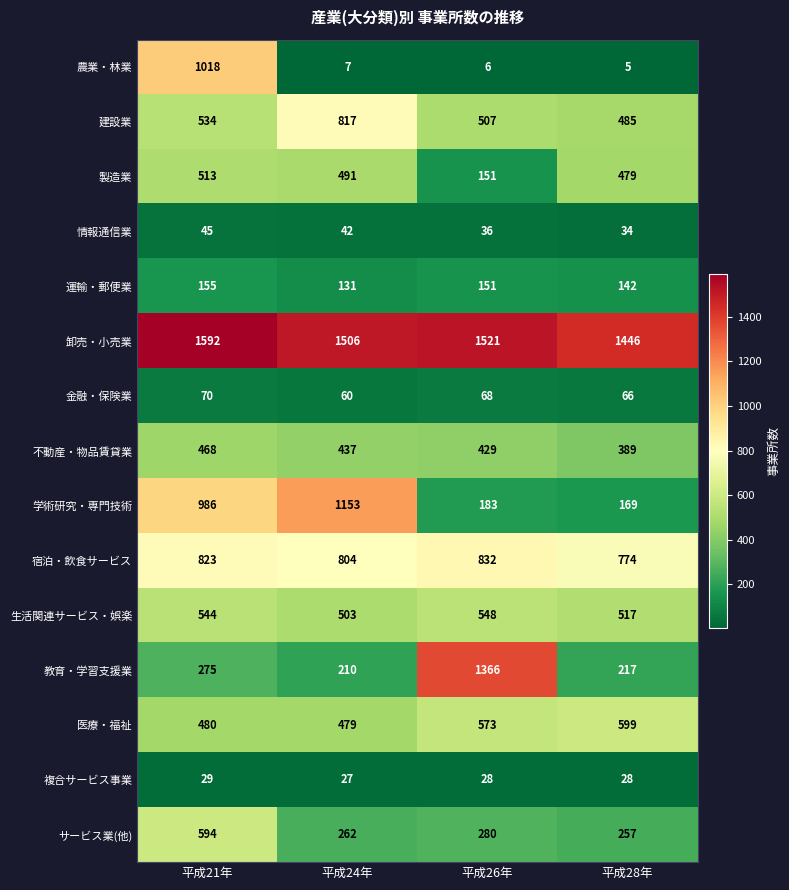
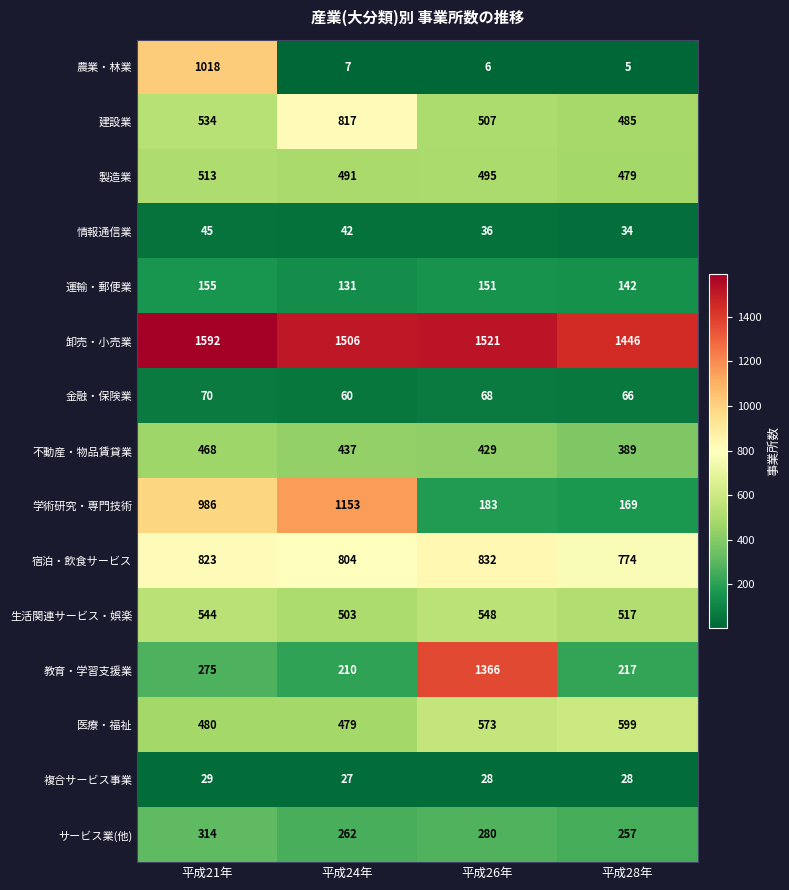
製造業, 平成26年: 151 -> 495
サービス業(他), 平成21年: 594 -> 314
